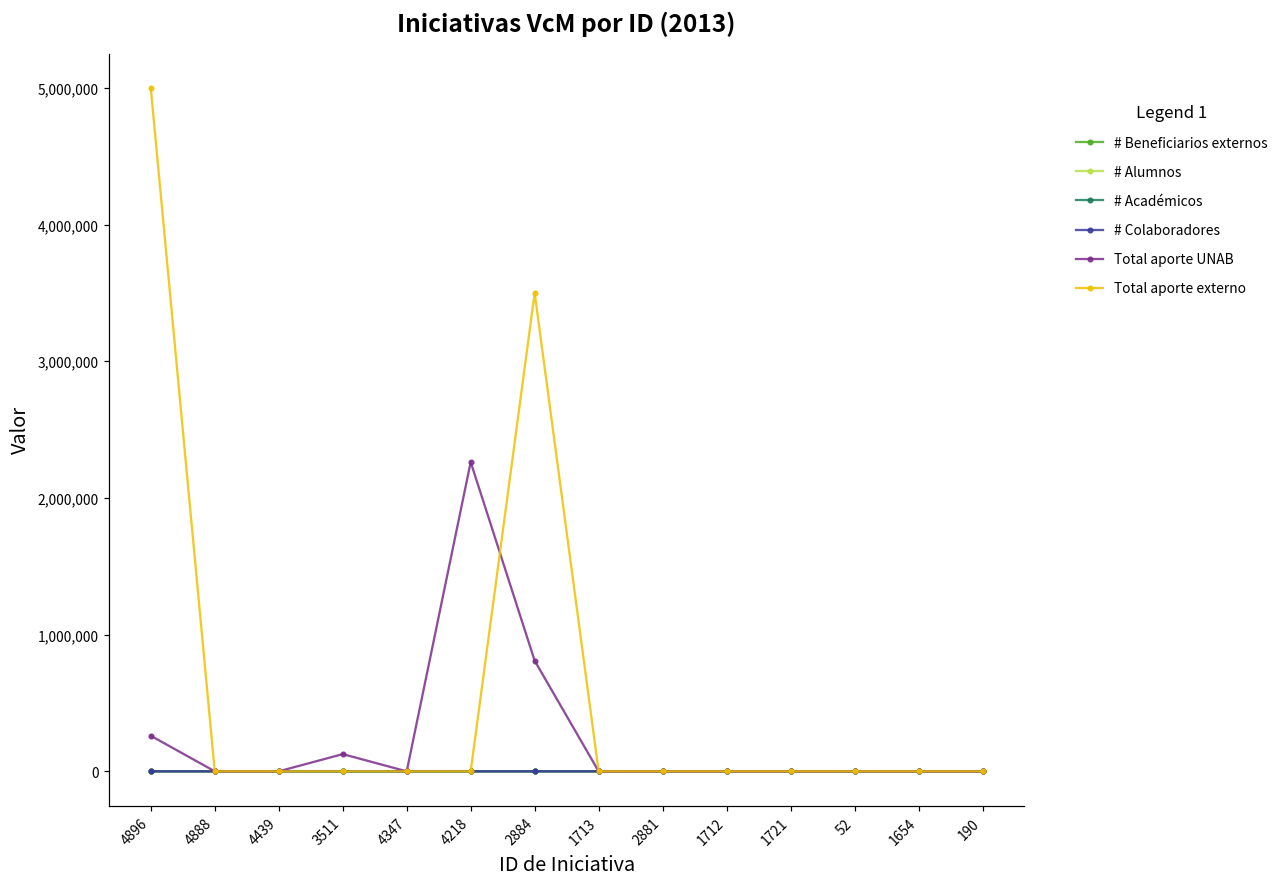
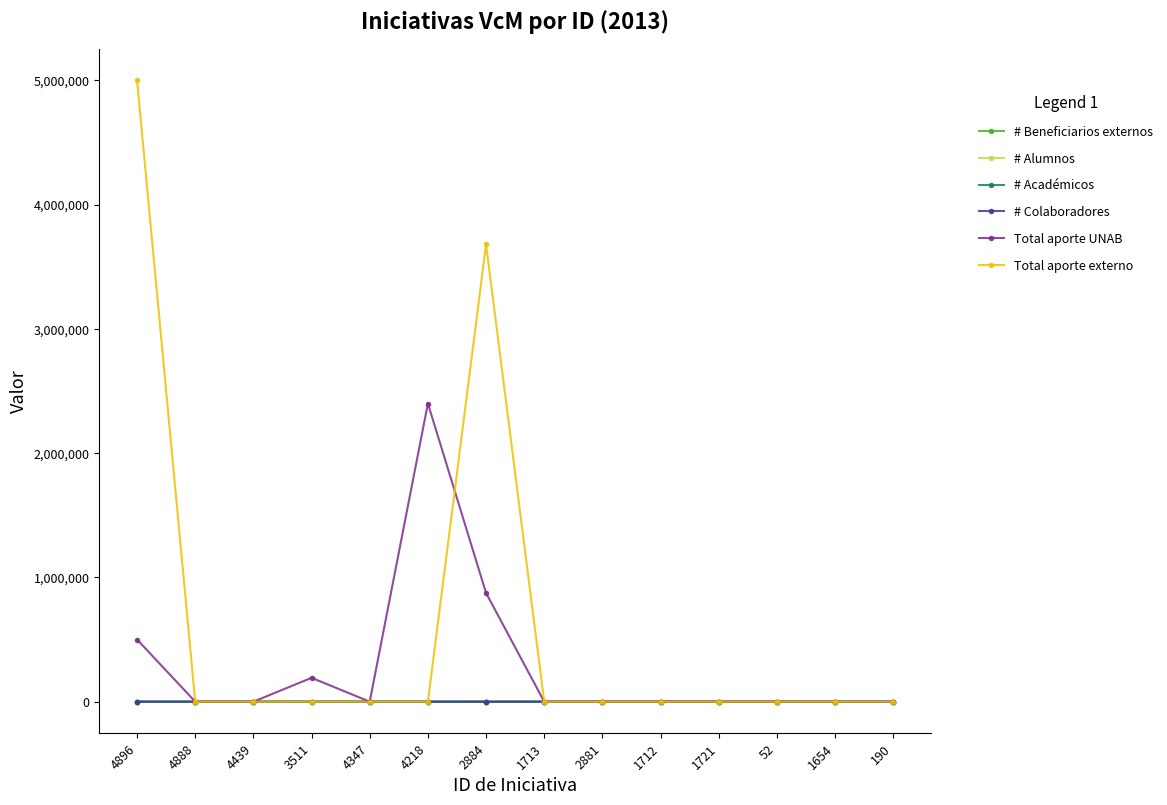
Total aporte UNAB, 4896: 260,000 -> 500,000
Total aporte UNAB, 3511: 130,000 -> 190,000
Total aporte UNAB, 4218: 2,260,000 -> 2,400,000
Total aporte UNAB, 2884: 810,000 -> 880,000
Total aporte externo, 2884: 3,500,000 -> 3,680,000
